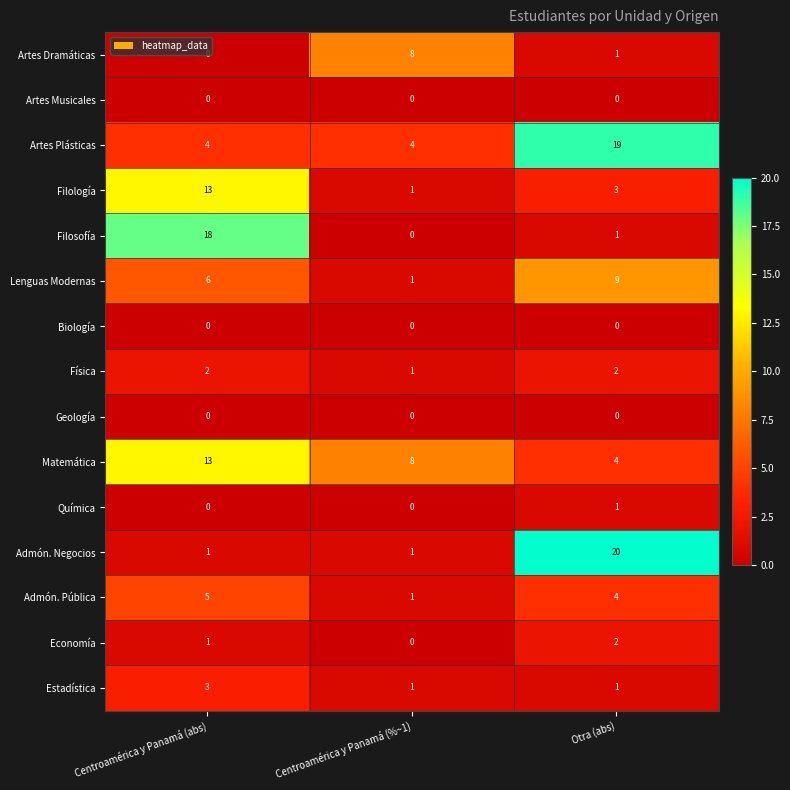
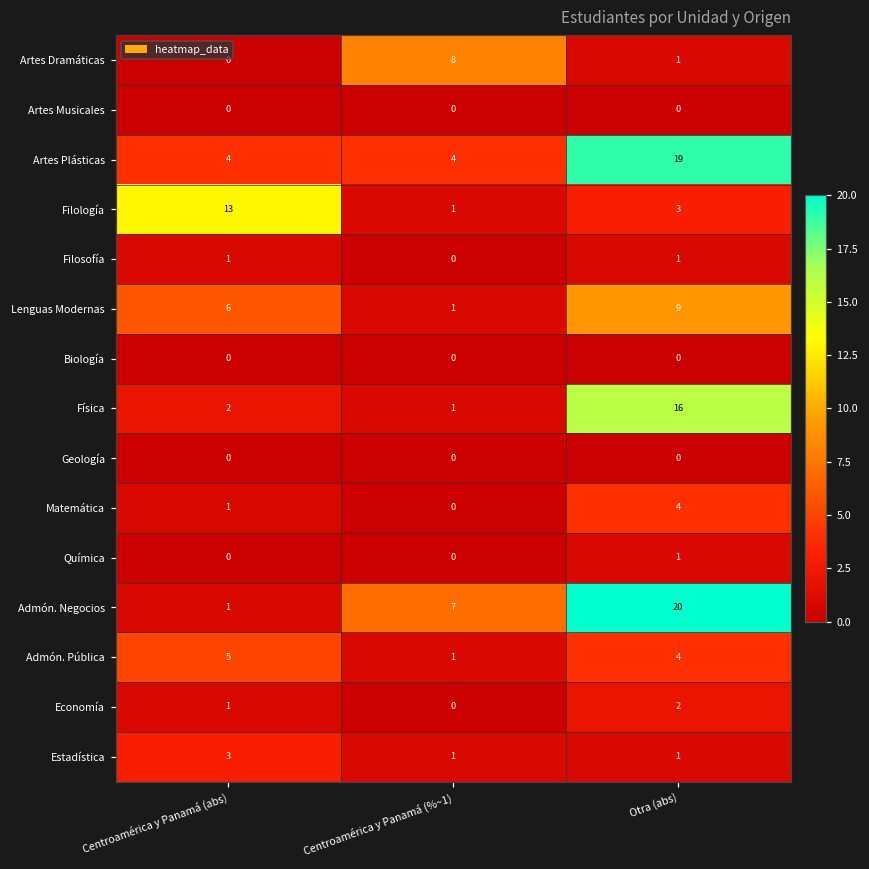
Filosofía, Centroamérica y Panamá (abs): 18 -> 1
Física, Otra (abs): 2 -> 16
Matemática, Centroamérica y Panamá (abs): 13 -> 1
Matemática, Centroamérica y Panamá (%~1): 8 -> 0
Admón. Negocios, Centroamérica y Panamá (%~1): 1 -> 7
